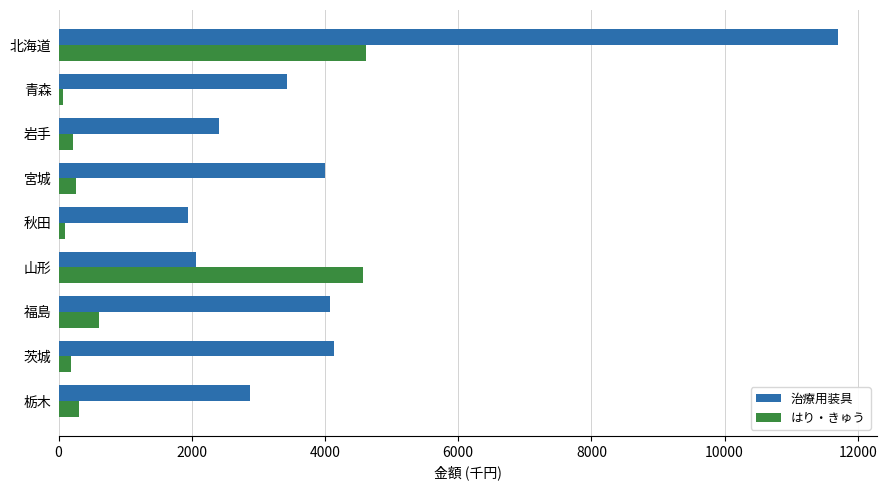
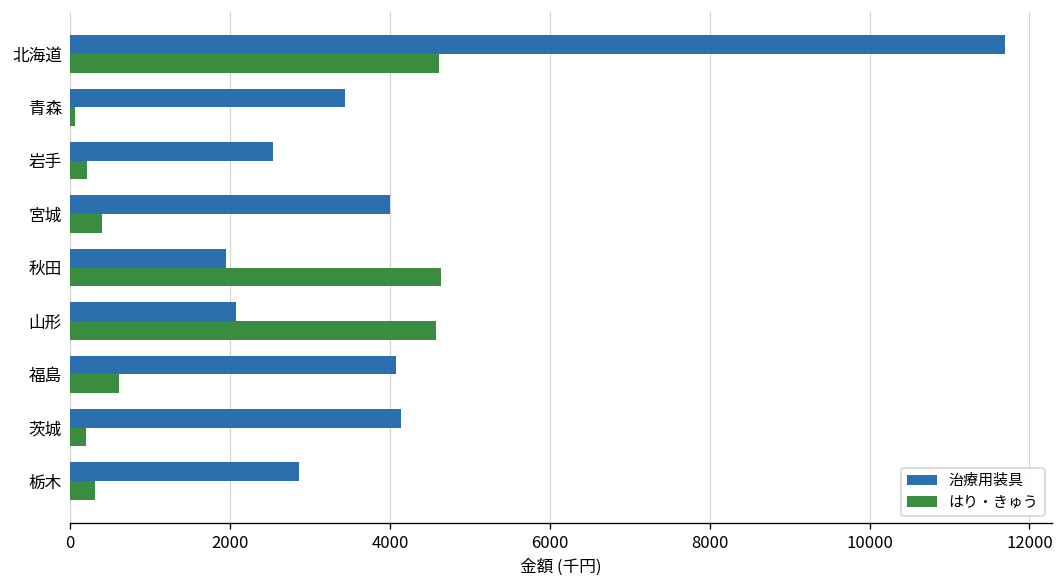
治療用装具, 岩手: 2400 -> 2500
はり・きゅう, 宮城: 300 -> 400
はり・きゅう, 秋田: 100 -> 4600
